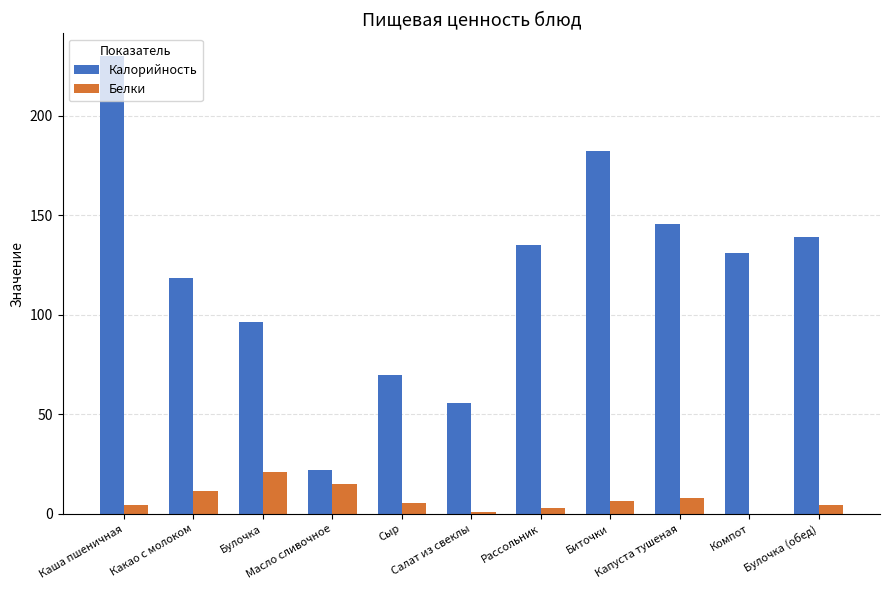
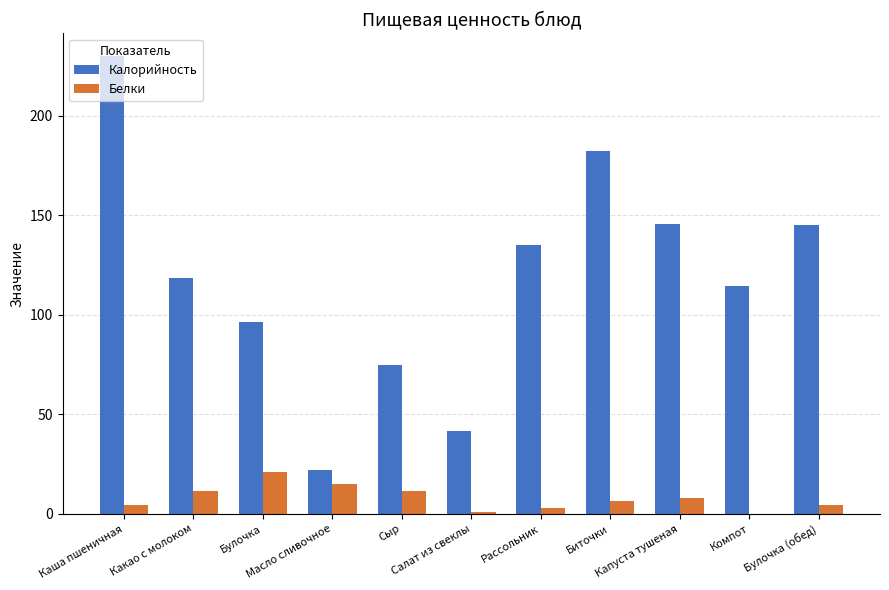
Калорийность, Сыр: 70 -> 75
Белки, Сыр: 5 -> 12
Калорийность, Салат из свеклы: 56 -> 41
Калорийность, Компот: 131 -> 115
Калорийность, Булочка (обед): 139 -> 145
